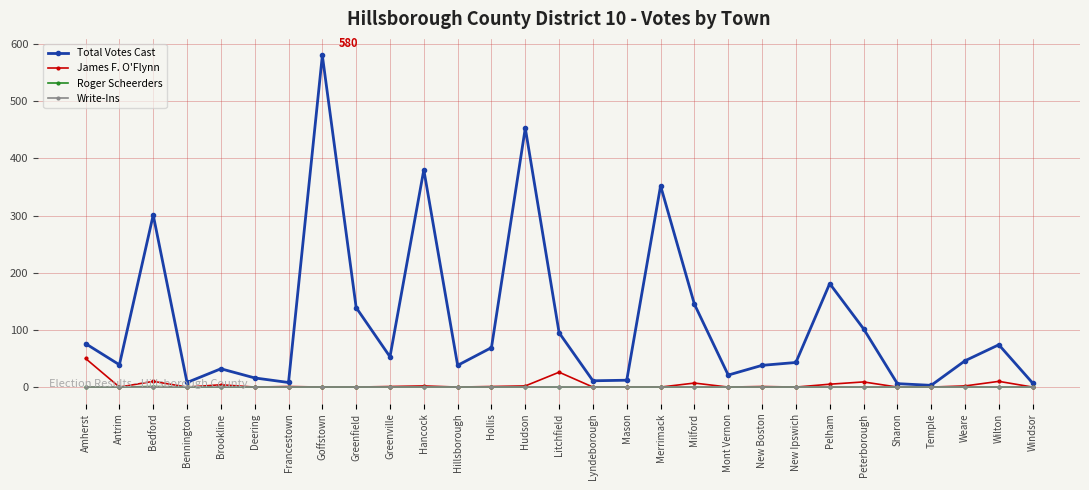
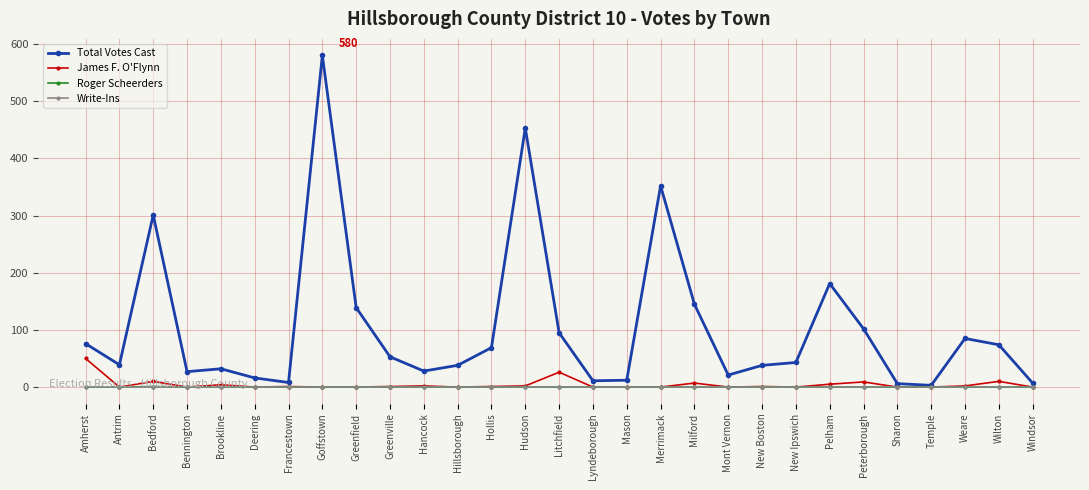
Total Votes Cast, Bennington: 10 -> 30
Total Votes Cast, Hancock: 380 -> 30
Total Votes Cast, Weare: 50 -> 90
